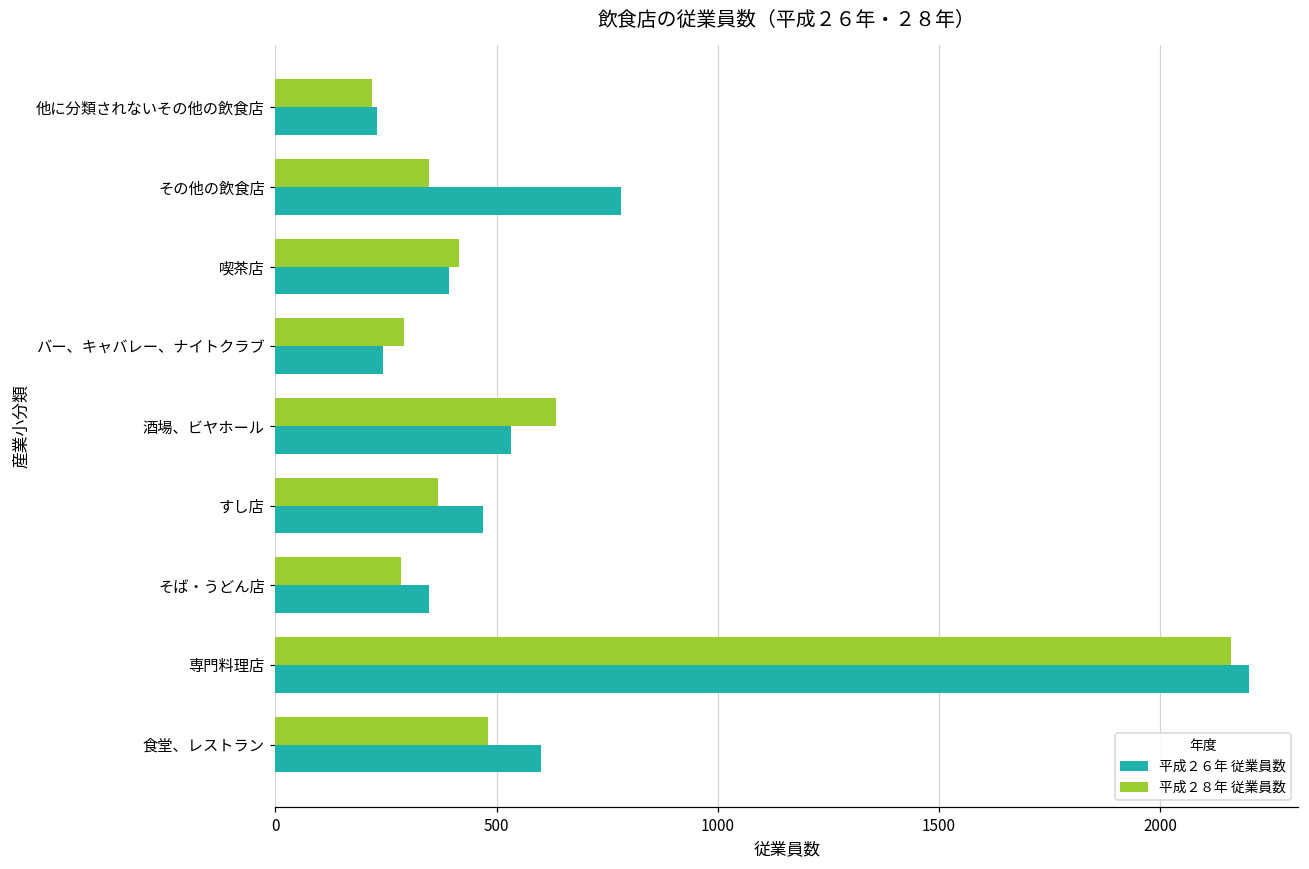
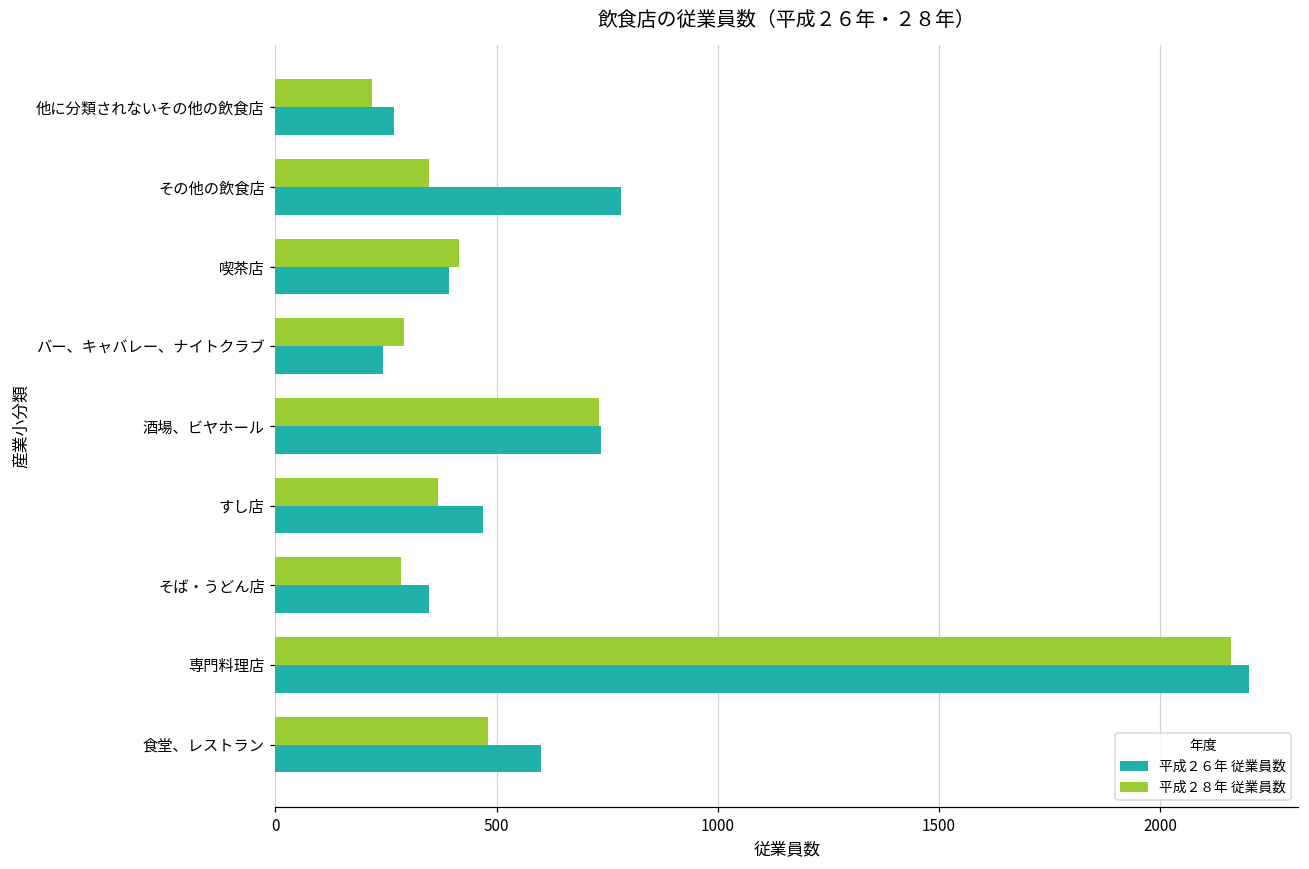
平成２６年 従業員数, 他に分類されないその他の飲食店: 230 -> 270
平成２８年 従業員数, 酒場、ビヤホール: 630 -> 730
平成２６年 従業員数, 酒場、ビヤホール: 530 -> 740
